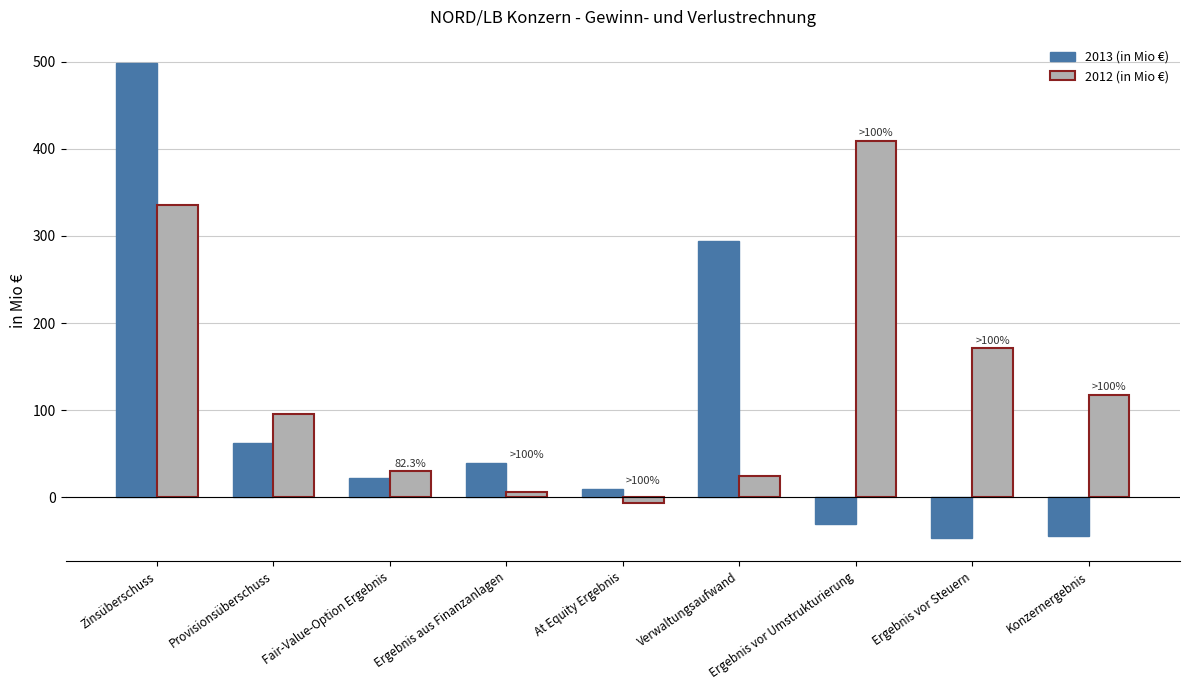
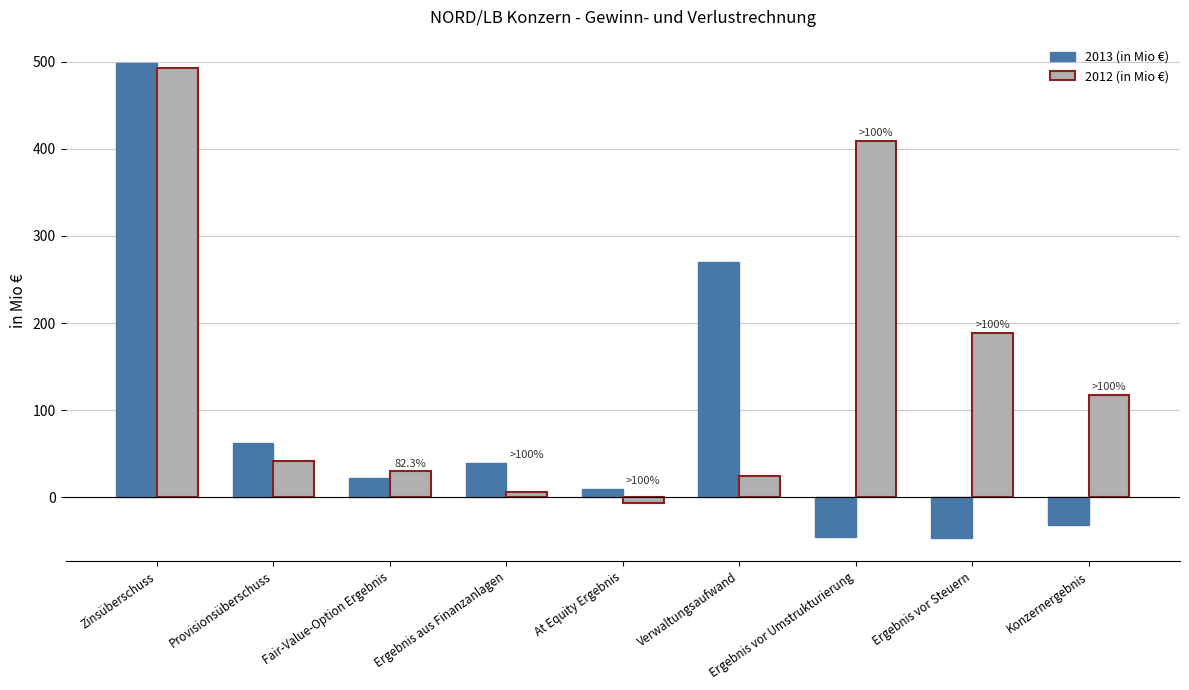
2012 (in Mio €), Zinsüberschuss: 340 -> 490
2012 (in Mio €), Provisionsüberschuss: 100 -> 40
2013 (in Mio €), Verwaltungsaufwand: 290 -> 270
2013 (in Mio €), Ergebnis vor Umstrukturierung: -30 -> -50
2012 (in Mio €), Ergebnis vor Steuern: 170 -> 190
2013 (in Mio €), Konzernergebnis: -40 -> -30
